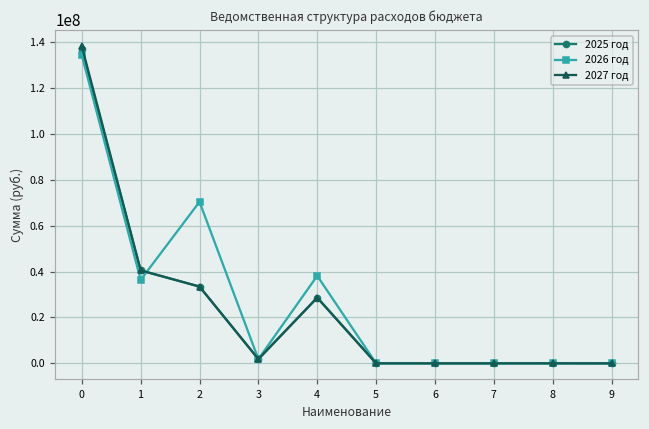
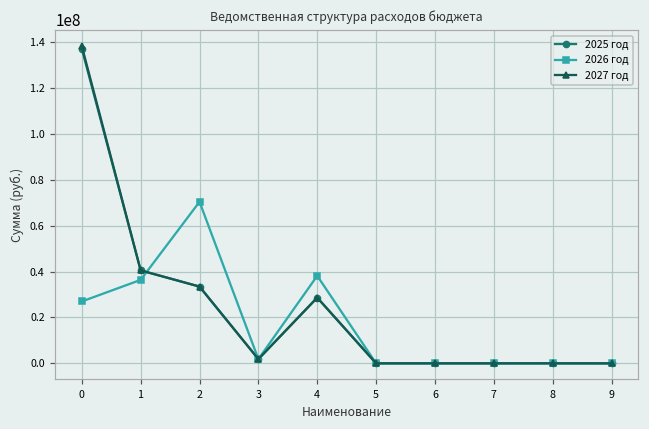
2026 год, 0: 134000000 -> 27000000
